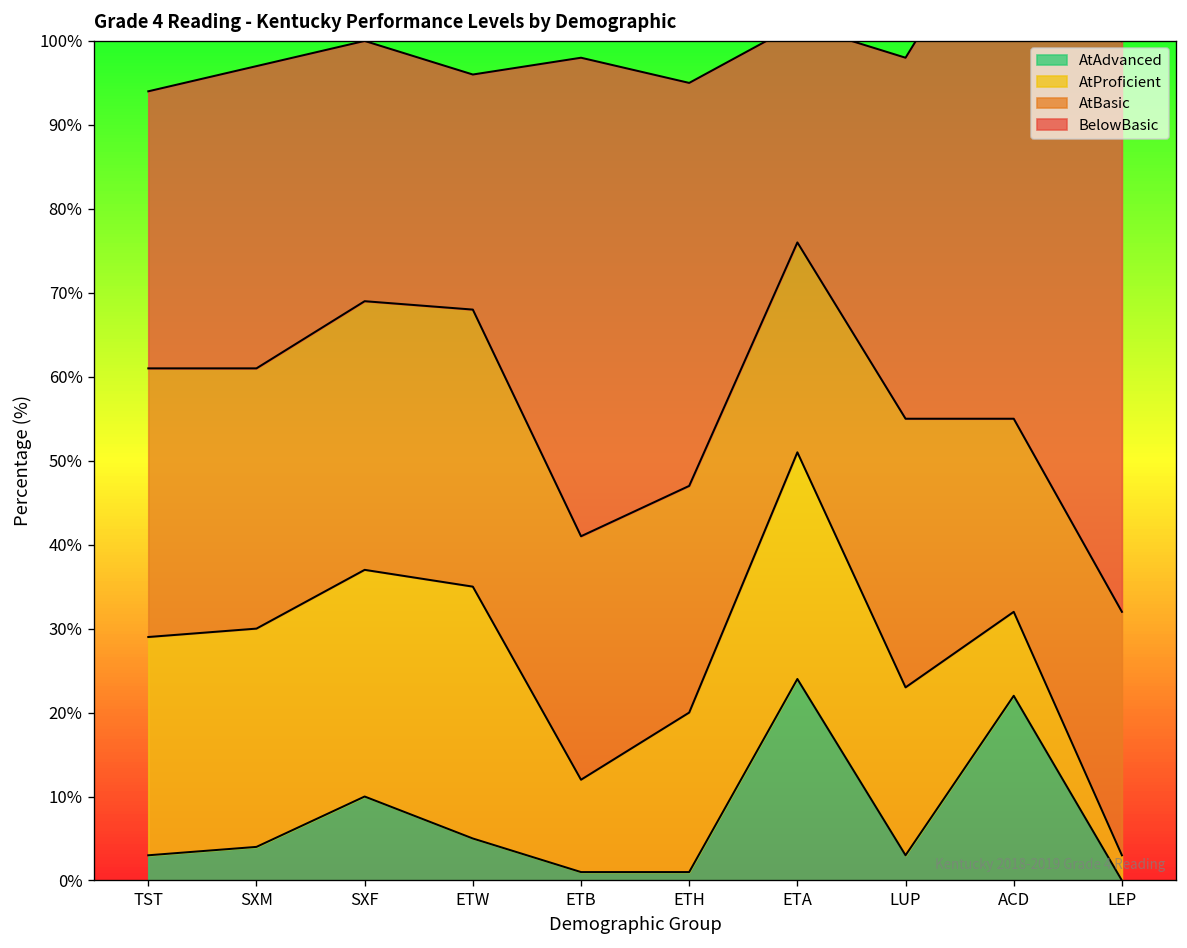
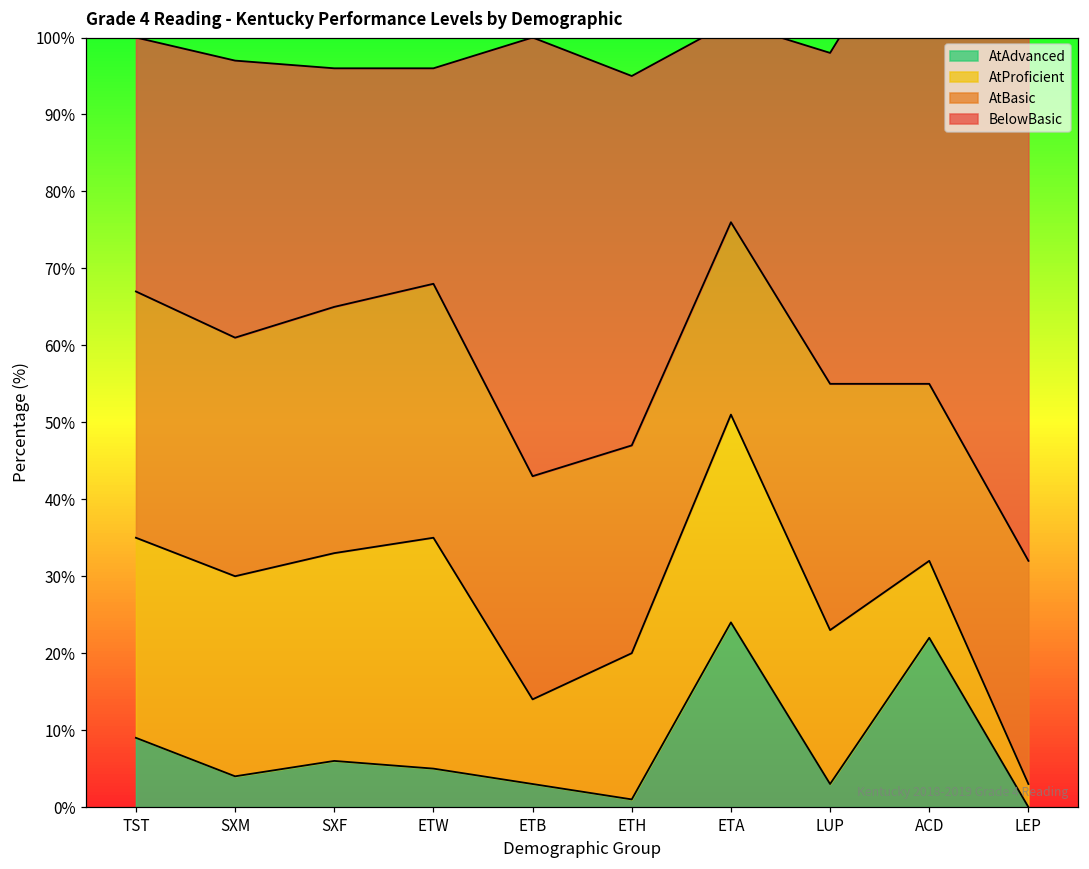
AtAdvanced, TST: 3% -> 9%
AtAdvanced, SXF: 10% -> 6%
AtAdvanced, ETB: 1% -> 3%
